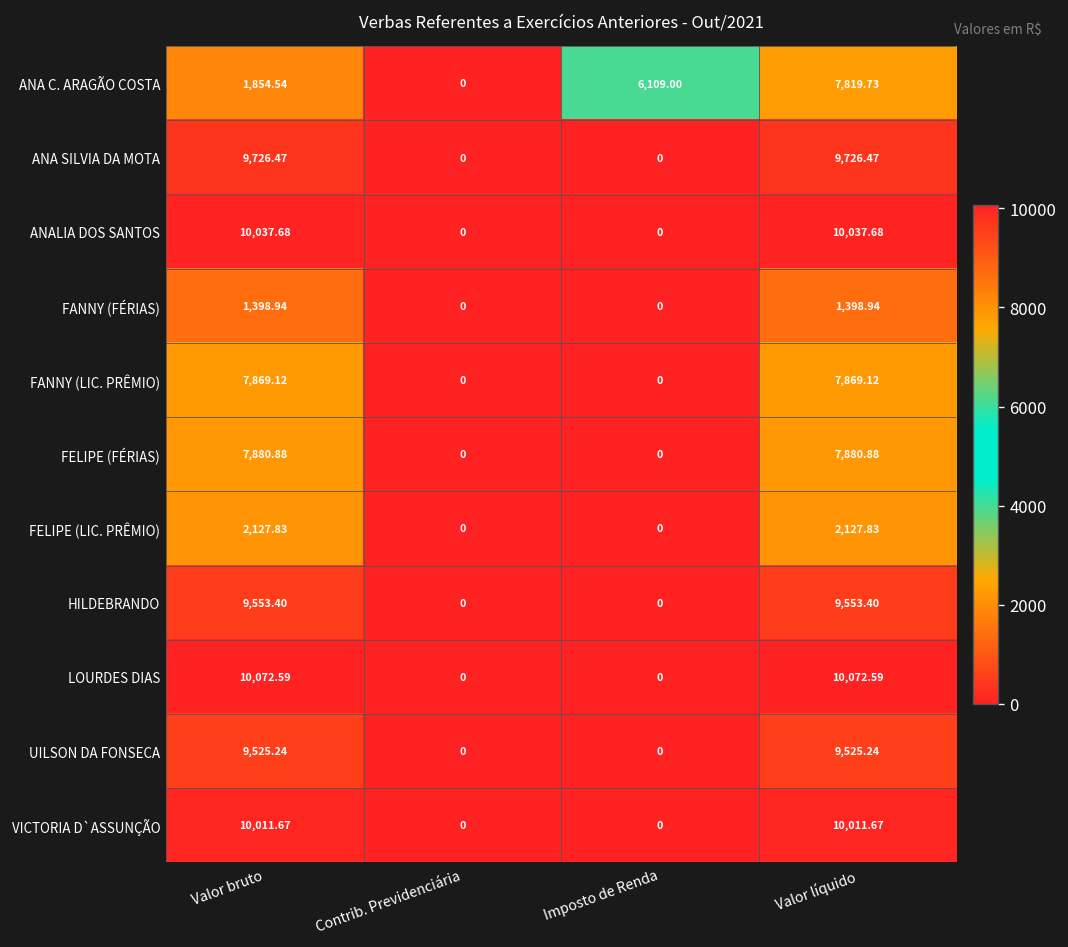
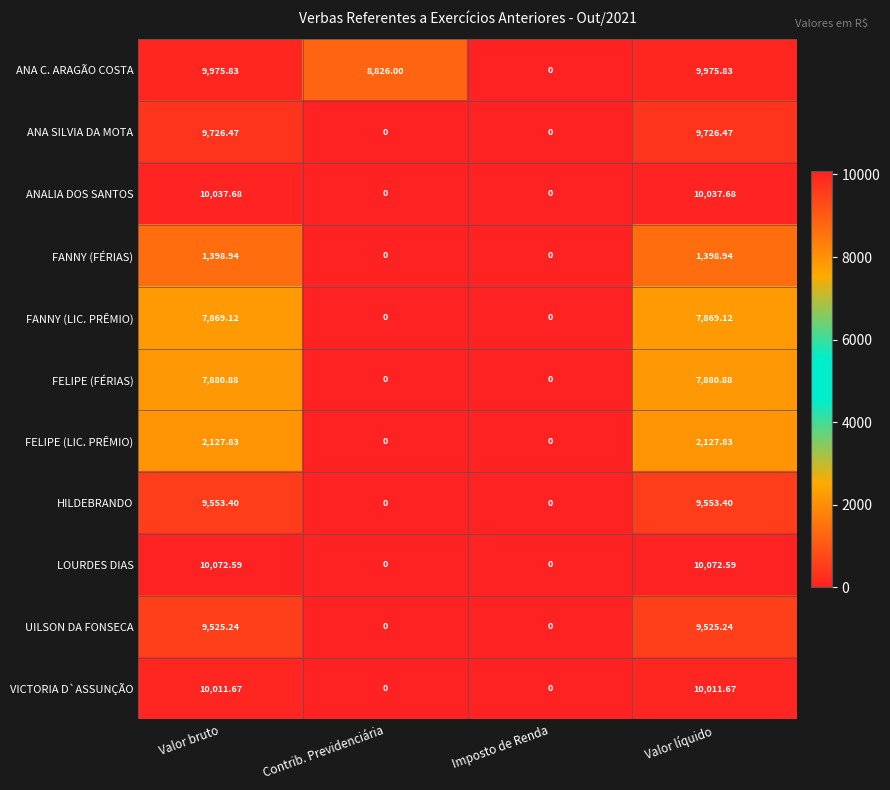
ANA C. ARAGÃO COSTA, Valor bruto: 1,854.54 -> 9,975.83
ANA C. ARAGÃO COSTA, Contrib. Previdenciária: 0 -> 8,826.00
ANA C. ARAGÃO COSTA, Imposto de Renda: 6,109.00 -> 0
ANA C. ARAGÃO COSTA, Valor líquido: 7,819.73 -> 9,975.83
